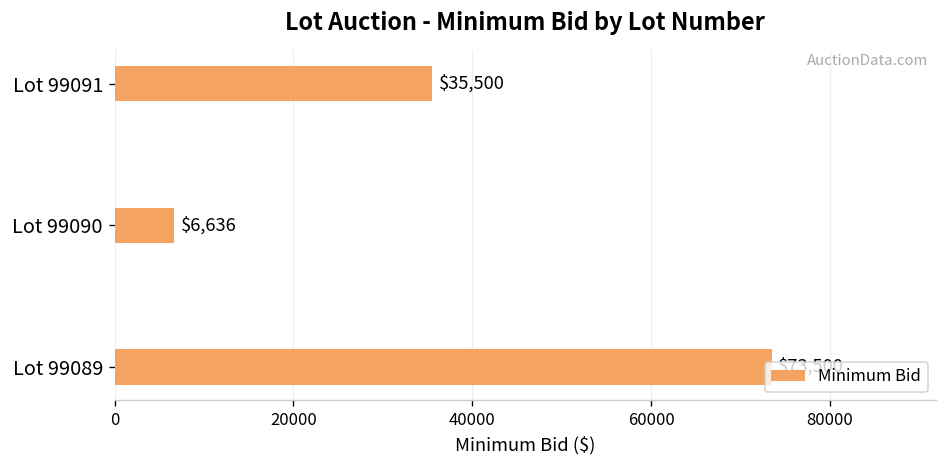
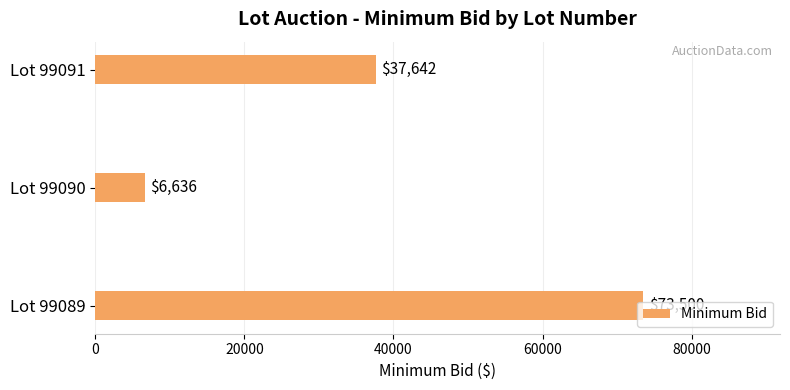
Lot 99091: $35,500 -> $37,642
